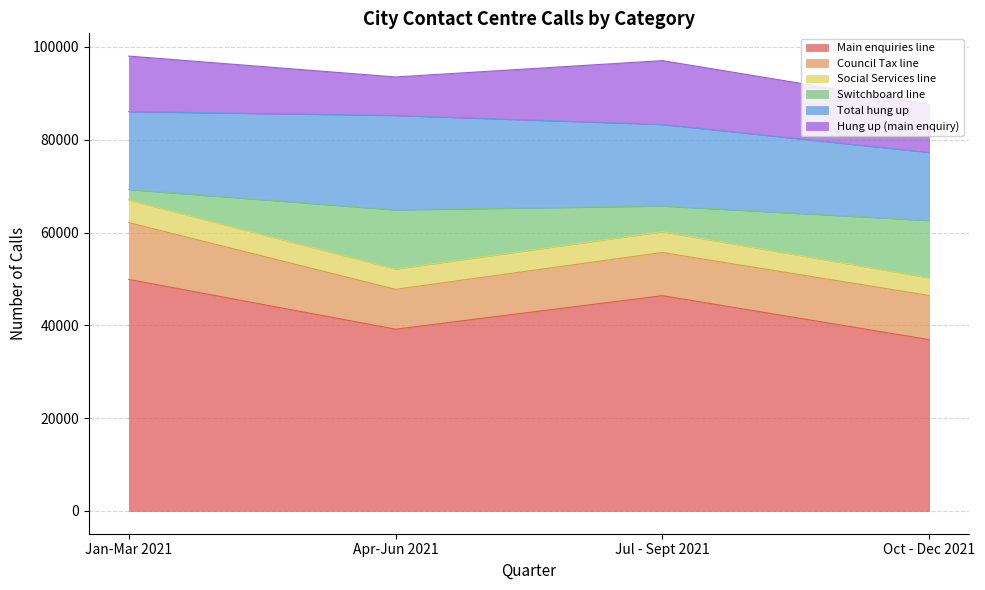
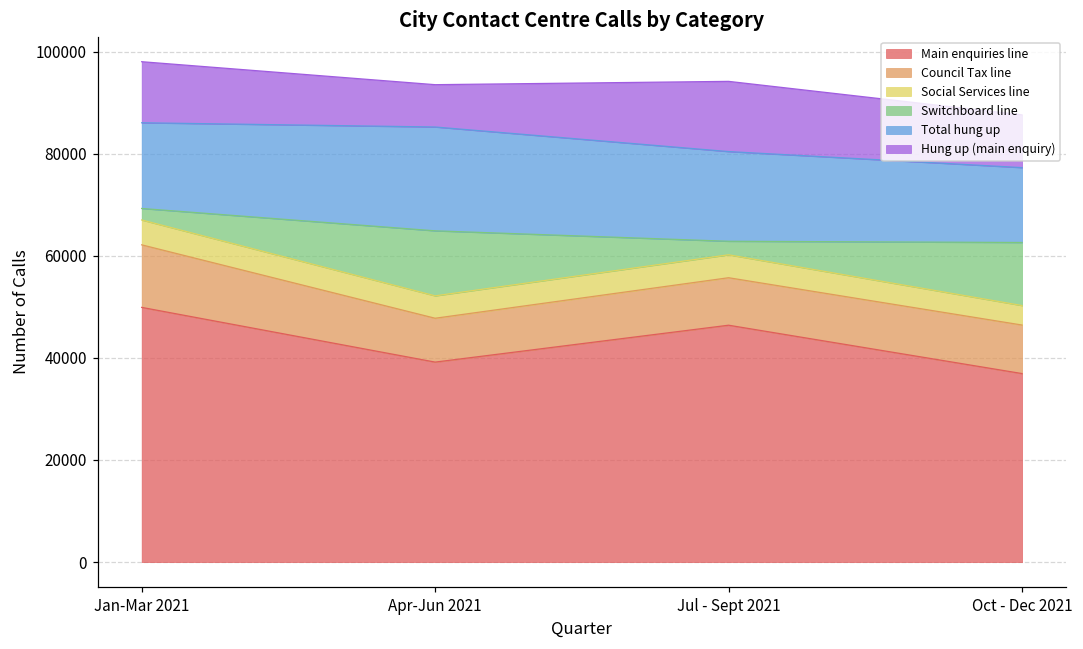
Switchboard line, Jul - Sept 2021: 6000 -> 3000
